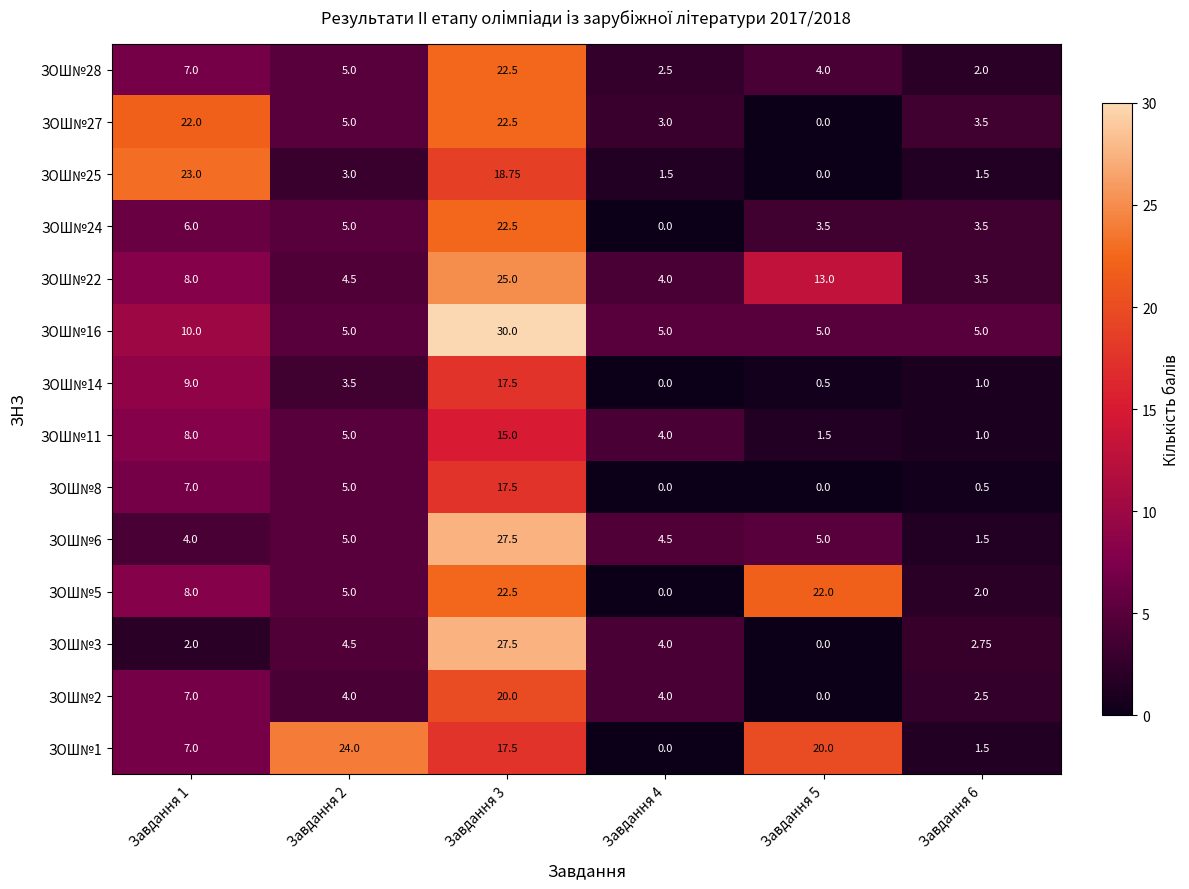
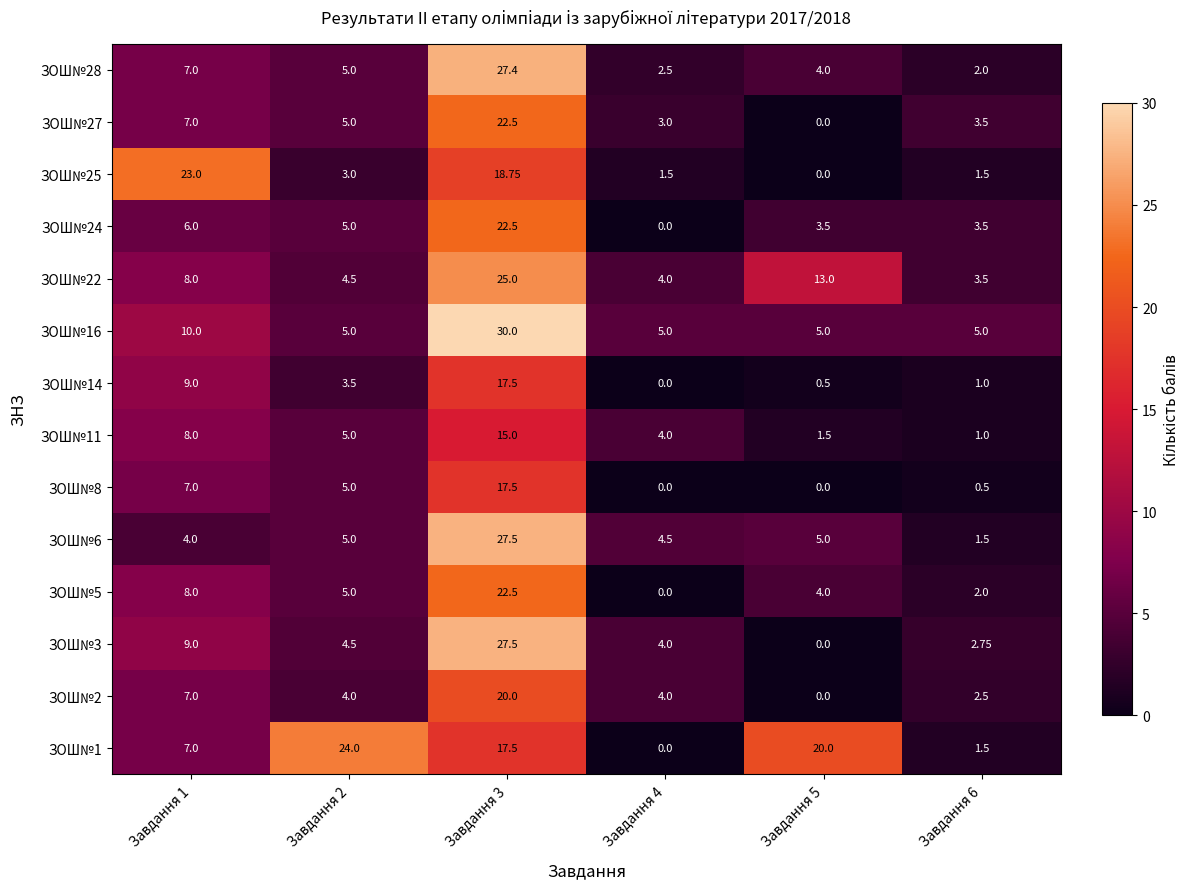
ЗОШ№28, Завдання 3: 22.5 -> 27.4
ЗОШ№27, Завдання 1: 22.0 -> 7.0
ЗОШ№5, Завдання 5: 22.0 -> 4.0
ЗОШ№3, Завдання 1: 2.0 -> 9.0
